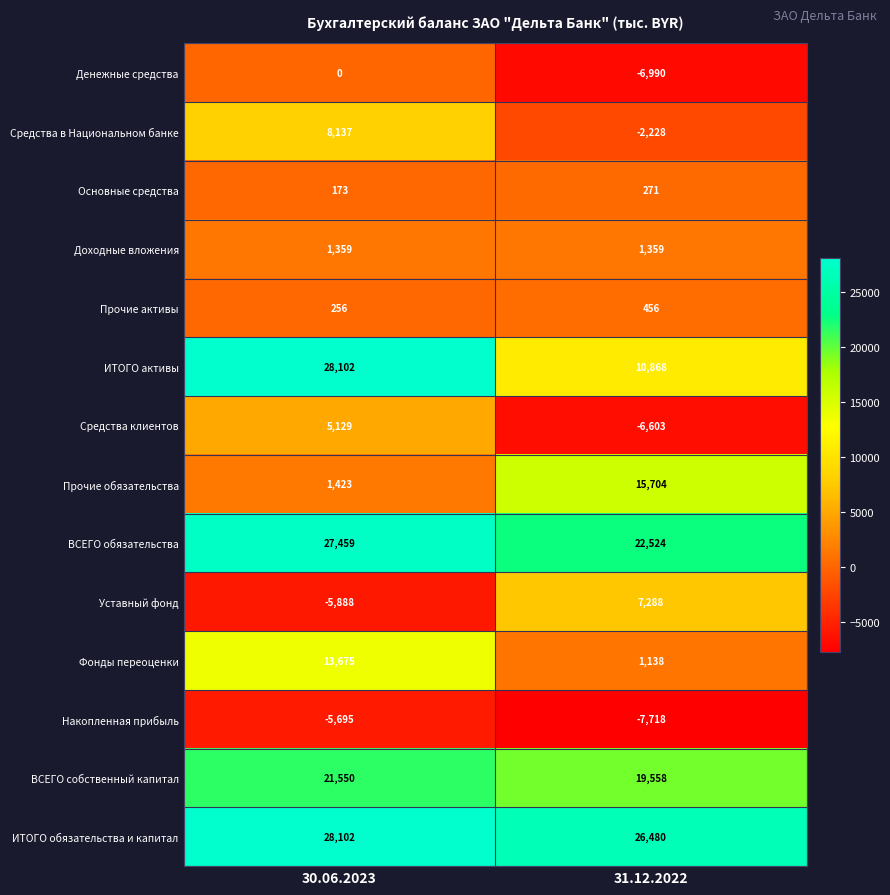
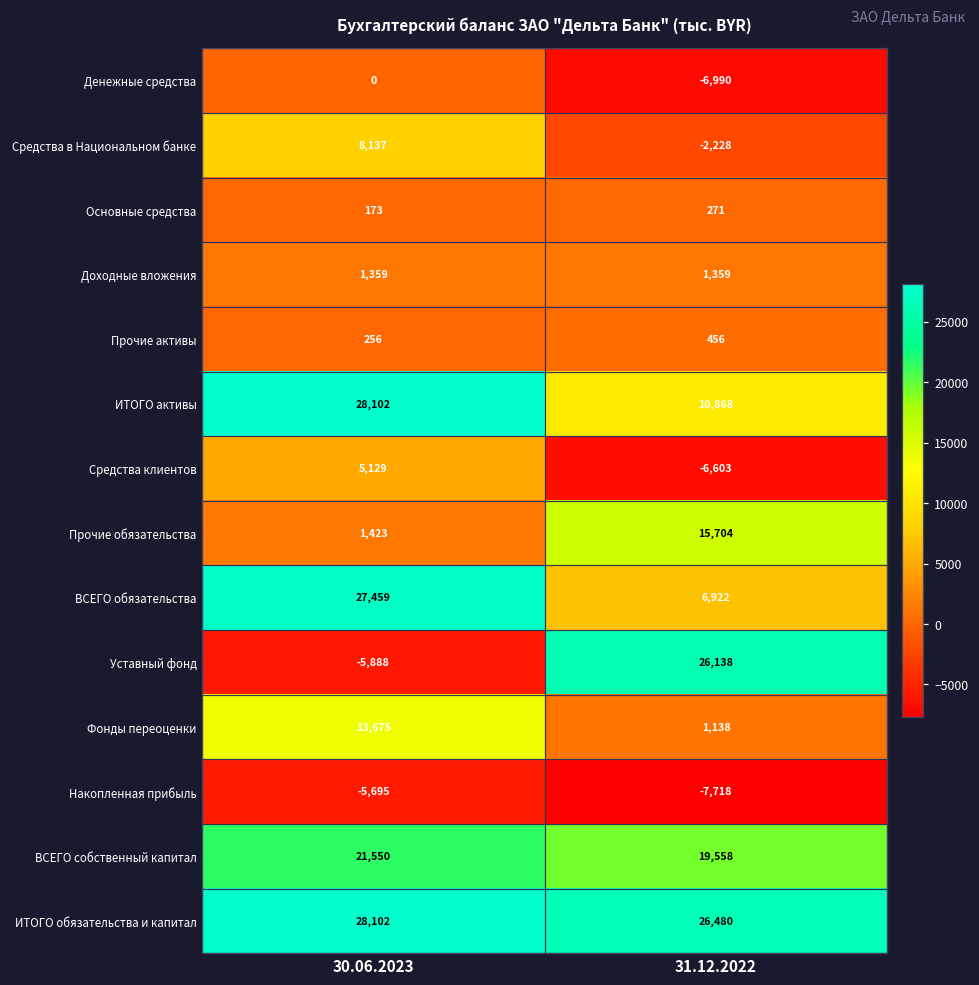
ВСЕГО обязательства, 31.12.2022: 22,524 -> 6,922
Уставный фонд, 31.12.2022: 7,288 -> 26,138
